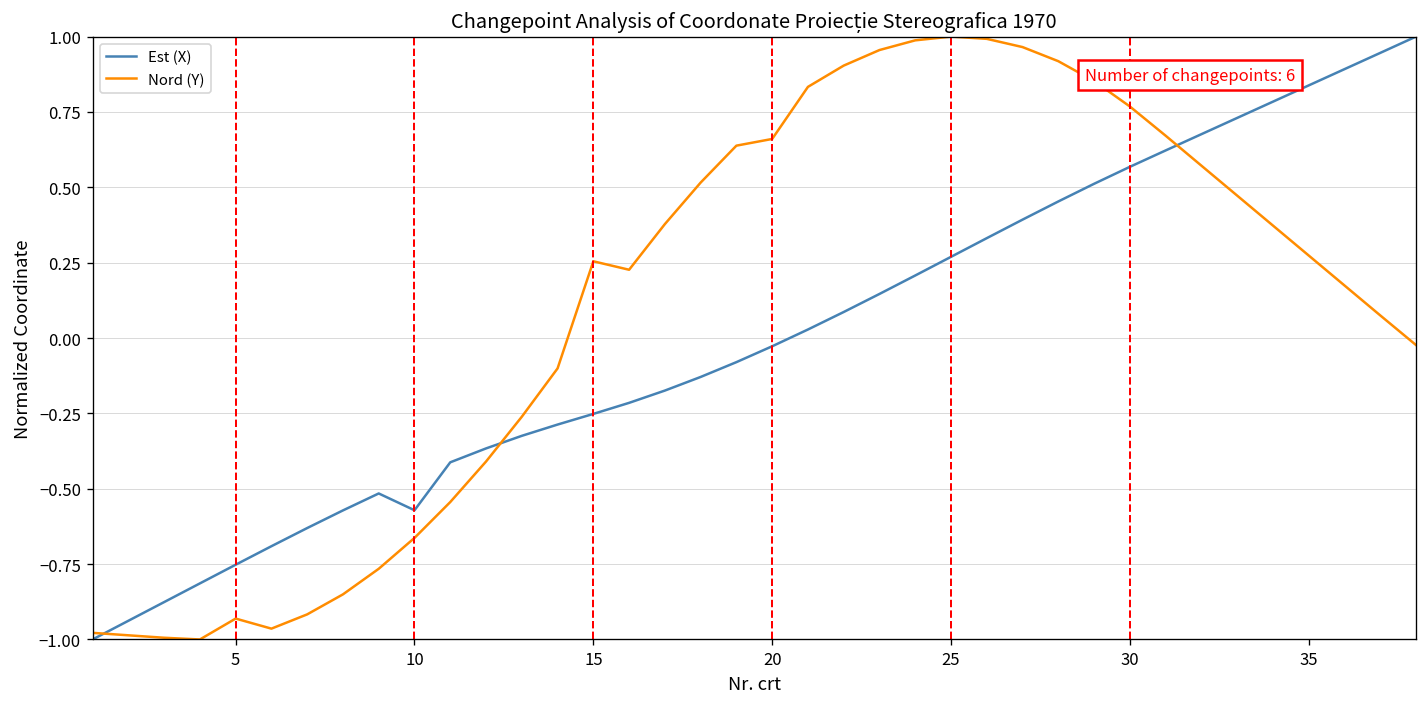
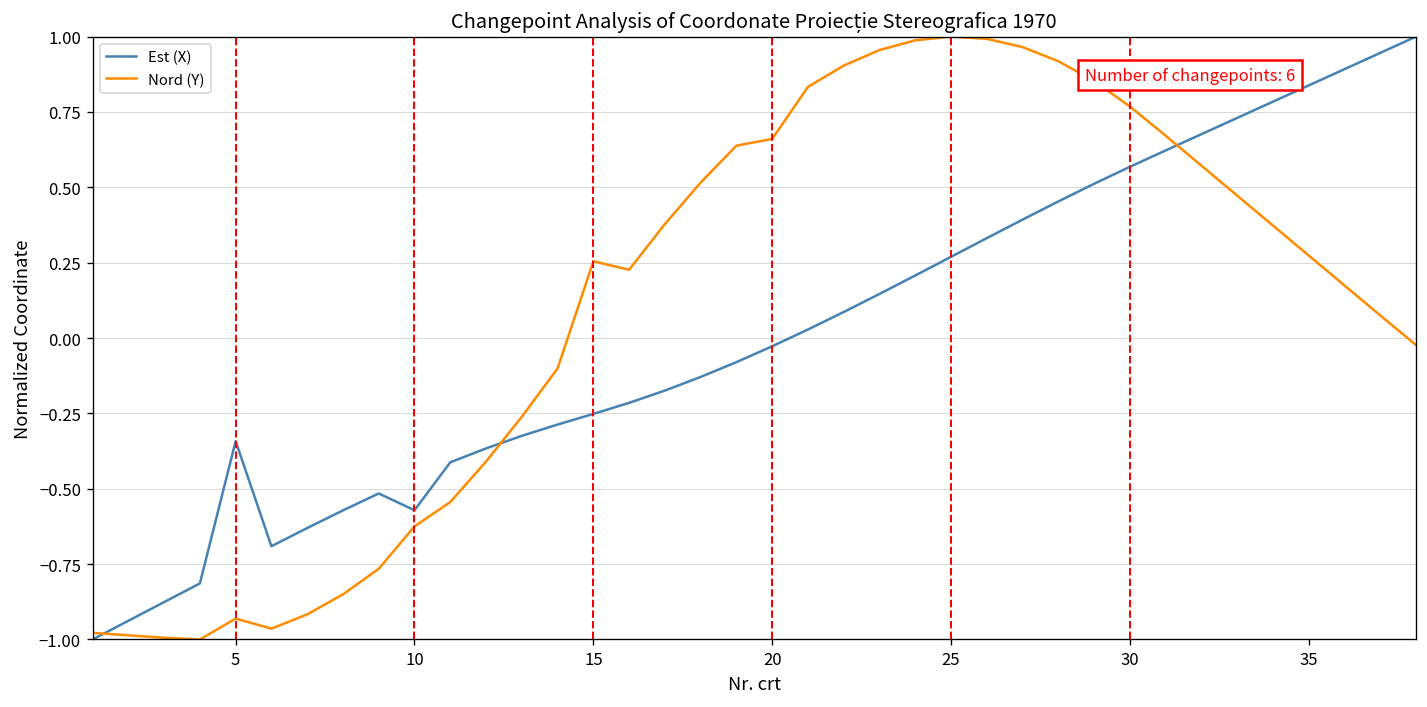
Est (X), 5: -0.75 -> -0.34
Nord (Y), 10: -0.66 -> -0.62
